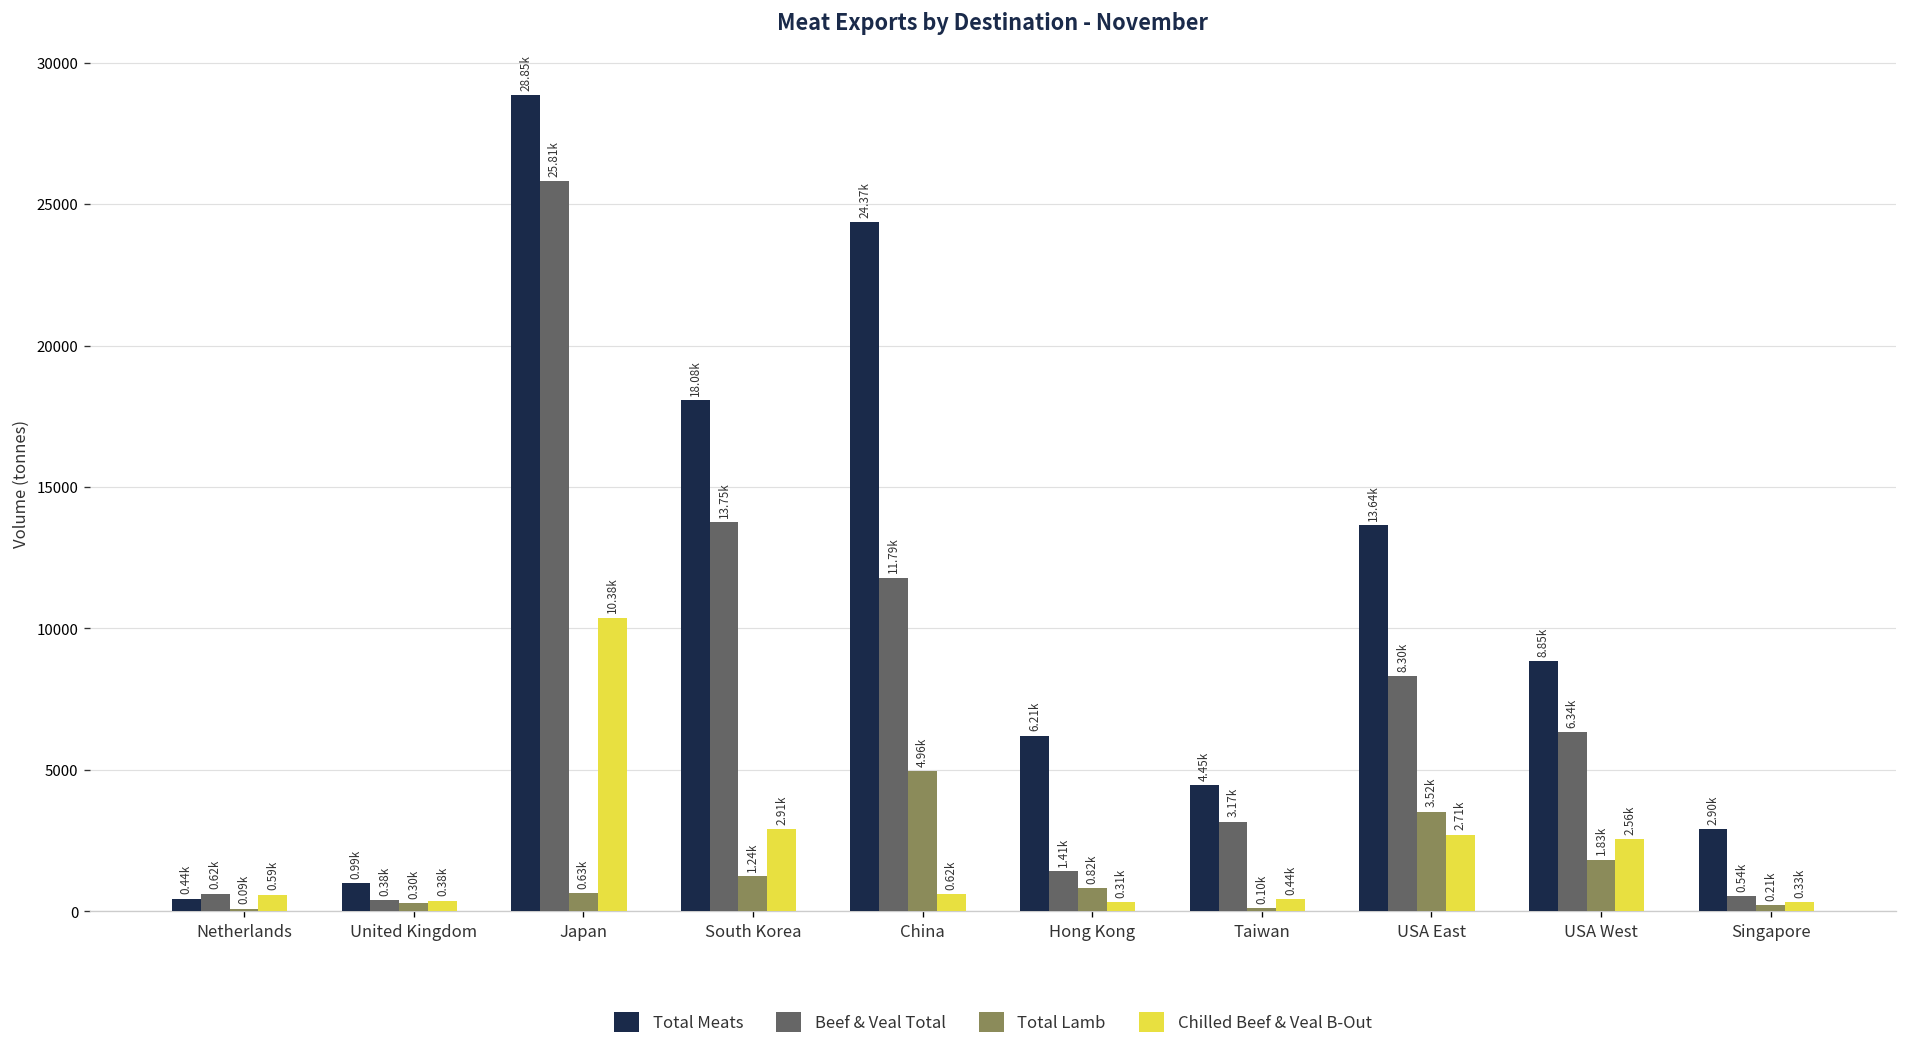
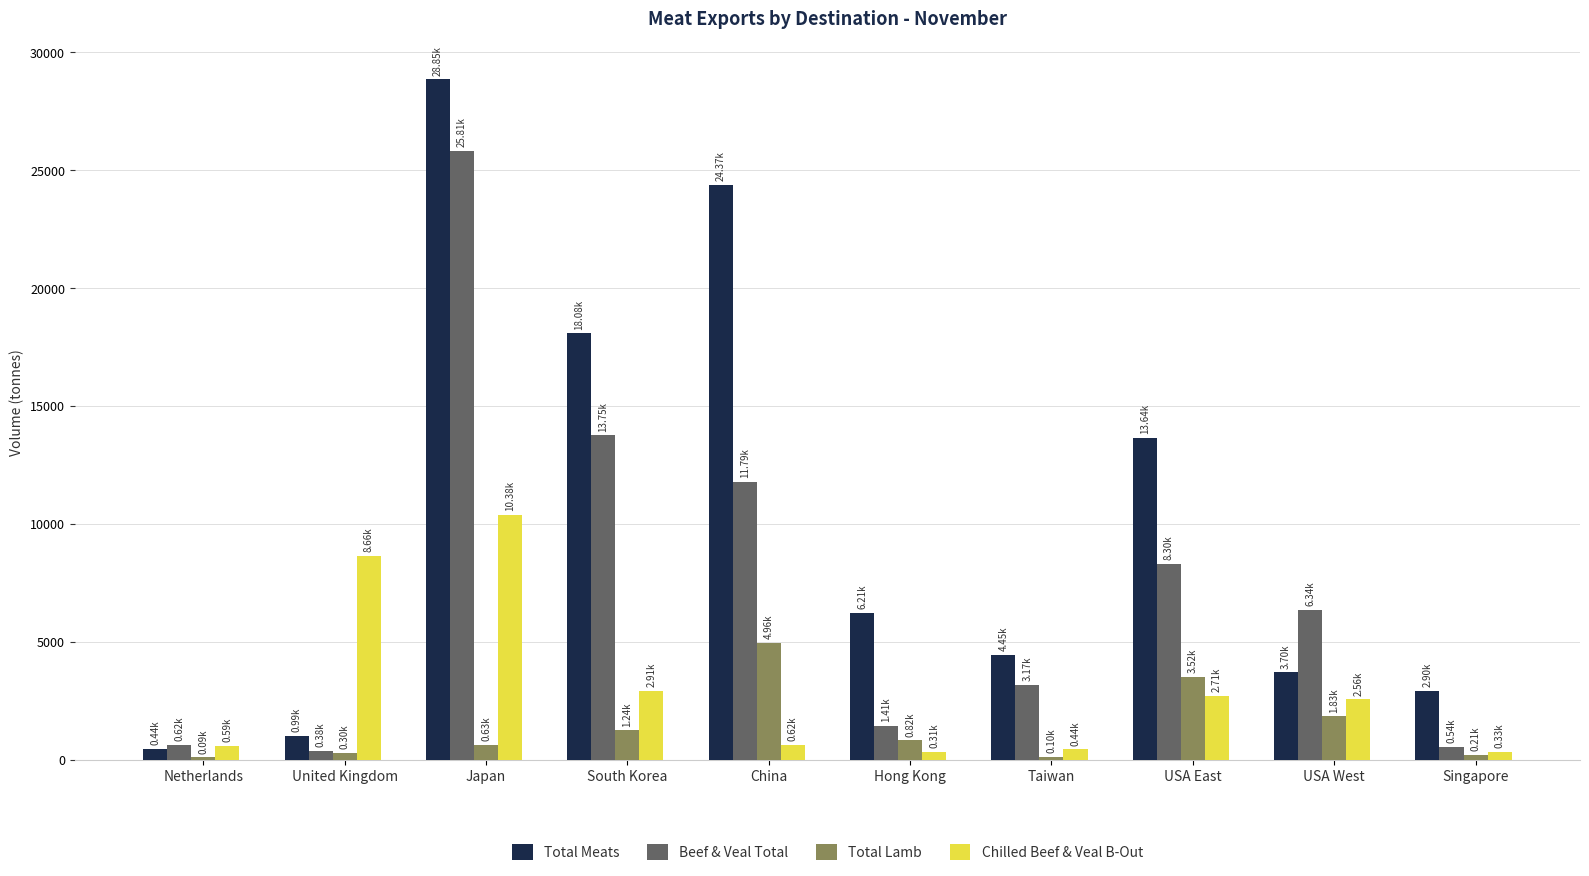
Chilled Beef & Veal B-Out, United Kingdom: 0.38k -> 8.66k
Total Meats, USA West: 8.85k -> 3.70k
